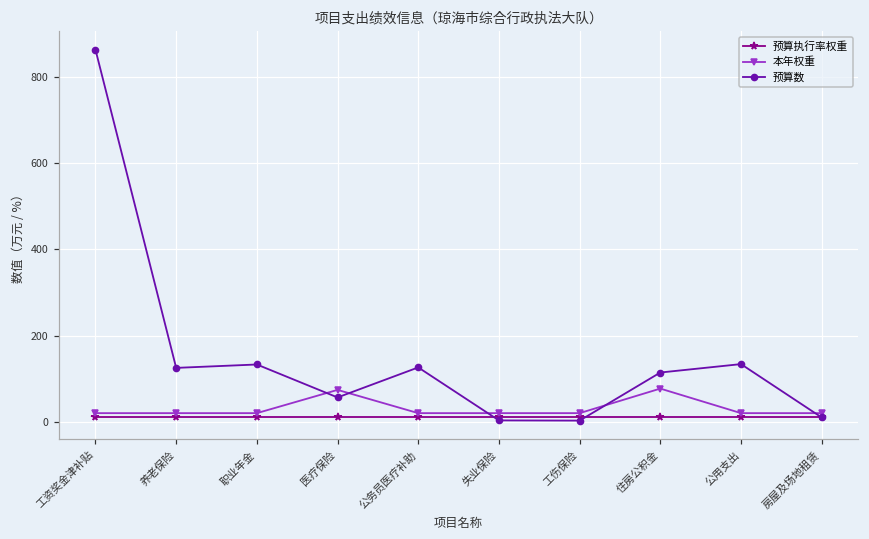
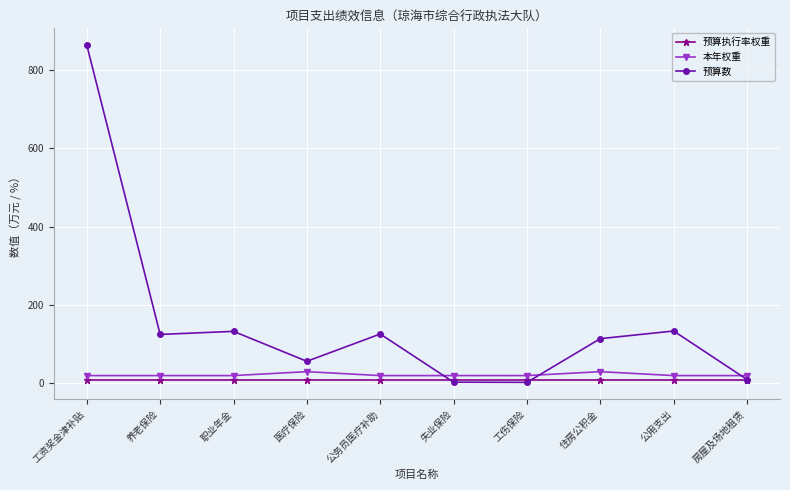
本年权重, 医疗保险: 70 -> 30
本年权重, 住房公积金: 80 -> 30
